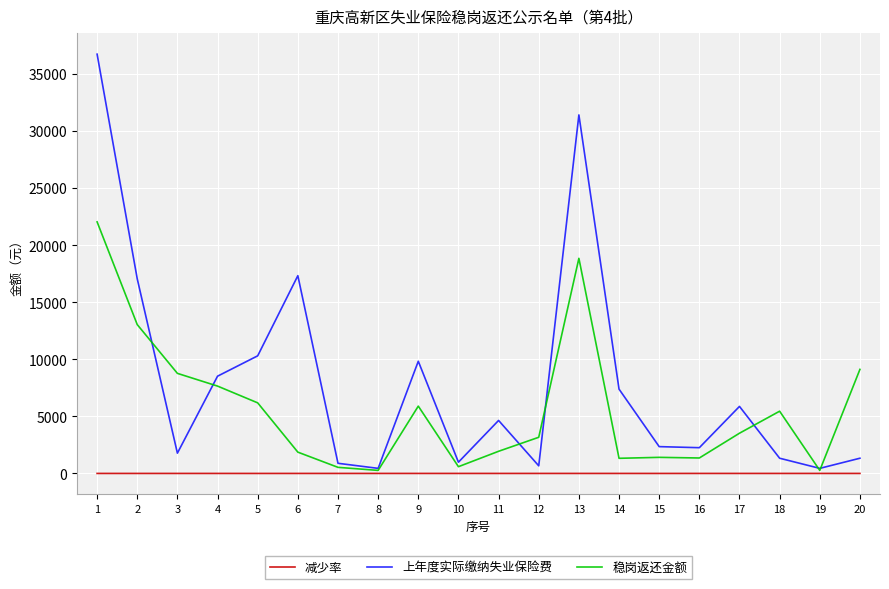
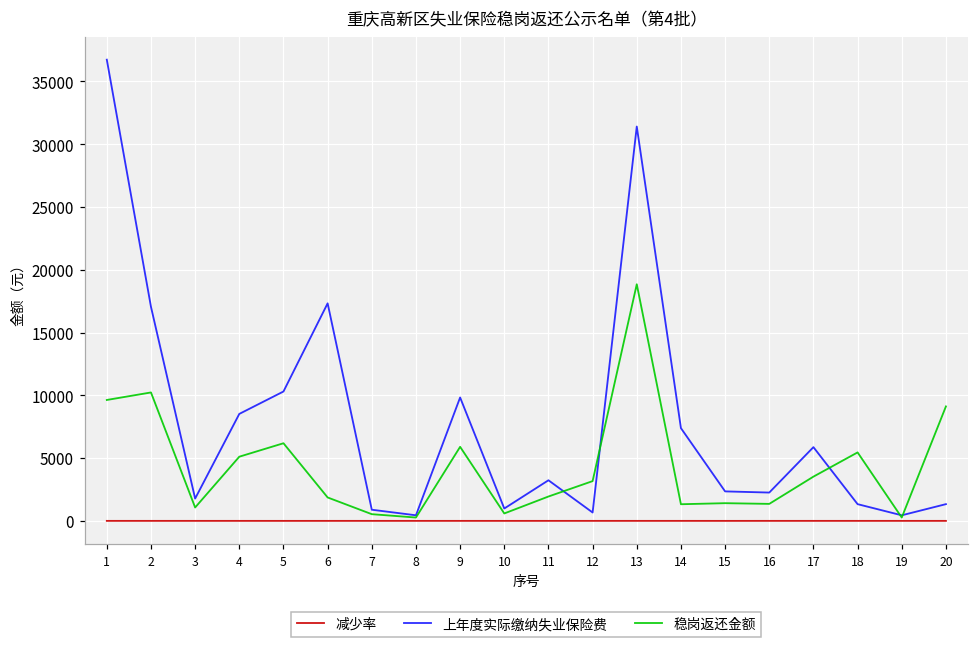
稳岗返还金额, 1: 22000 -> 9600
稳岗返还金额, 2: 13000 -> 10200
稳岗返还金额, 3: 8800 -> 1100
稳岗返还金额, 4: 7700 -> 5100
上年度实际缴纳失业保险费, 11: 4600 -> 3200
